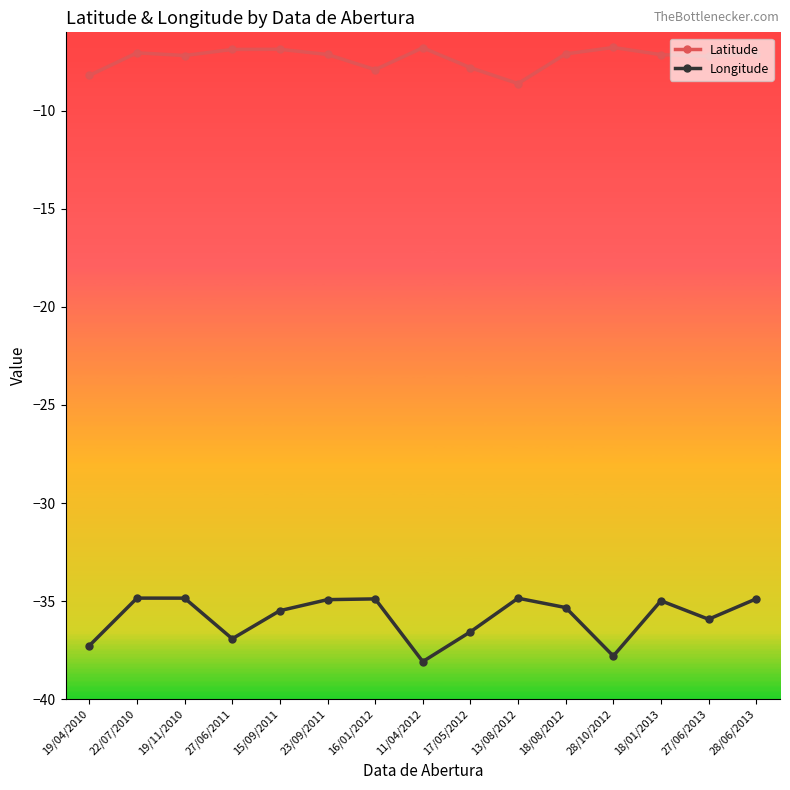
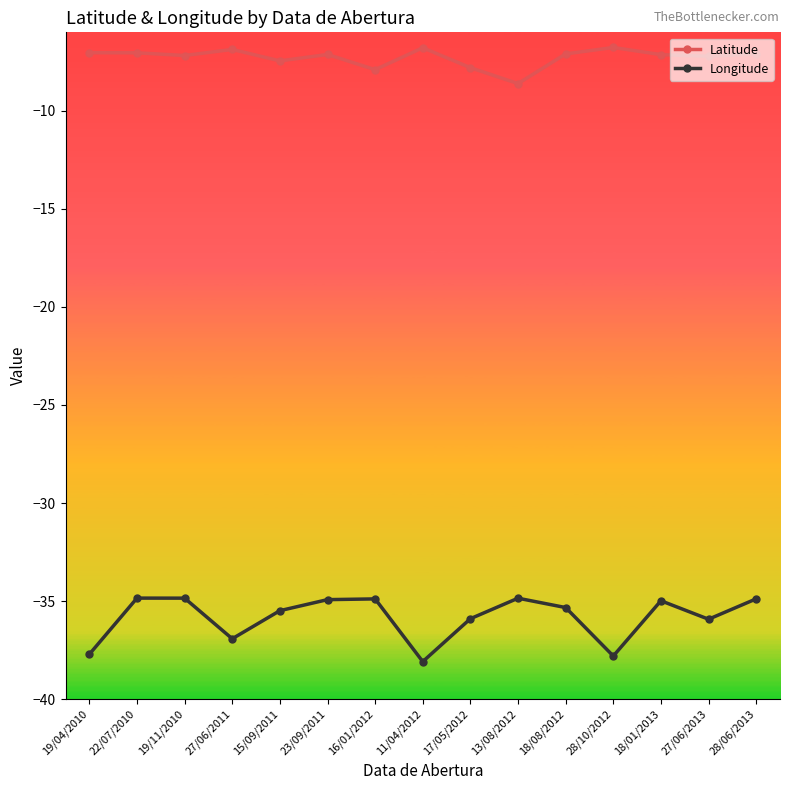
Latitude, 19/04/2010: -8.2 -> -7.0
Longitude, 19/04/2010: -37.3 -> -37.7
Latitude, 15/09/2011: -6.9 -> -7.5
Longitude, 17/05/2012: -36.6 -> -35.9
